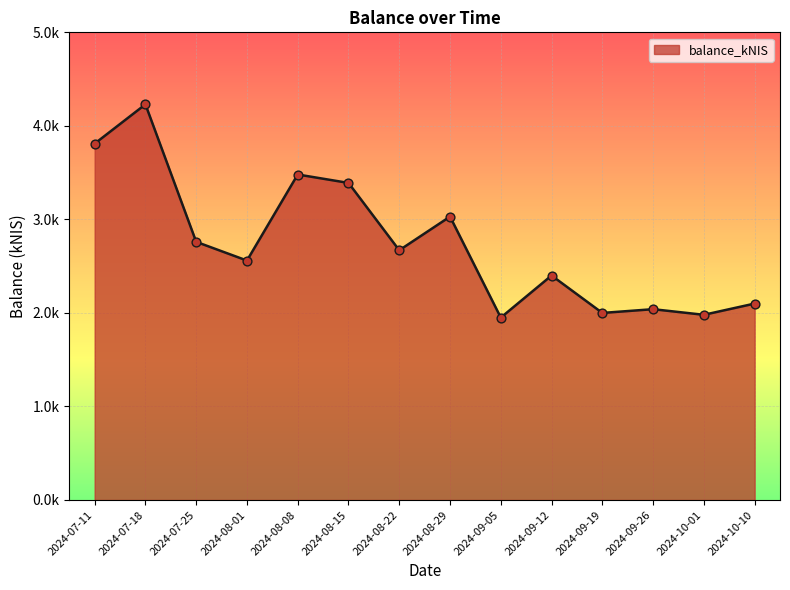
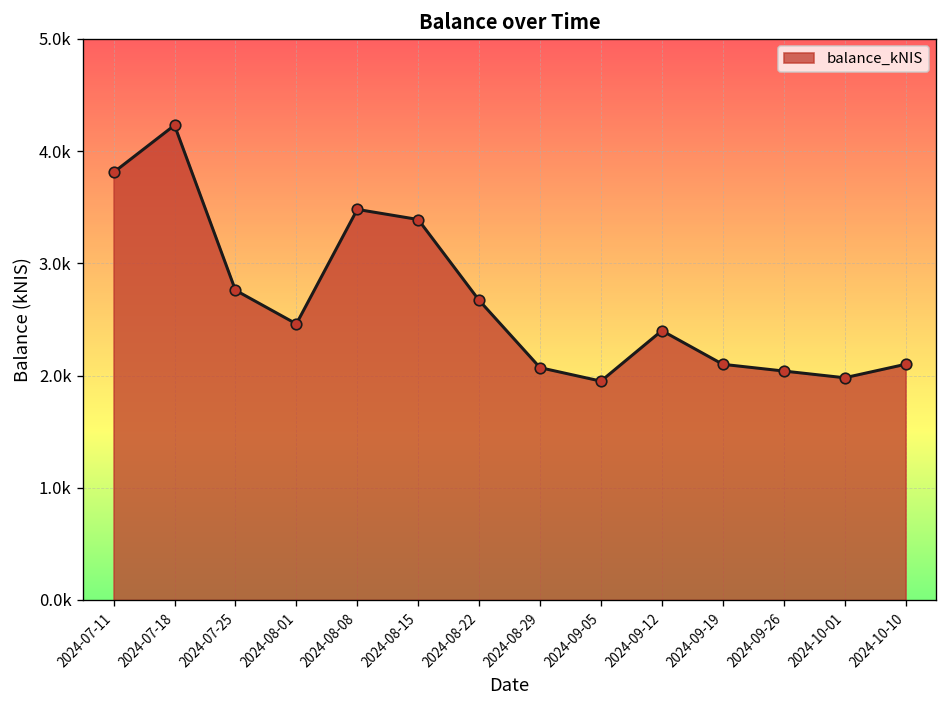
2024-08-01: 2600 -> 2500
2024-08-29: 3000 -> 2100
2024-09-19: 2000 -> 2100
